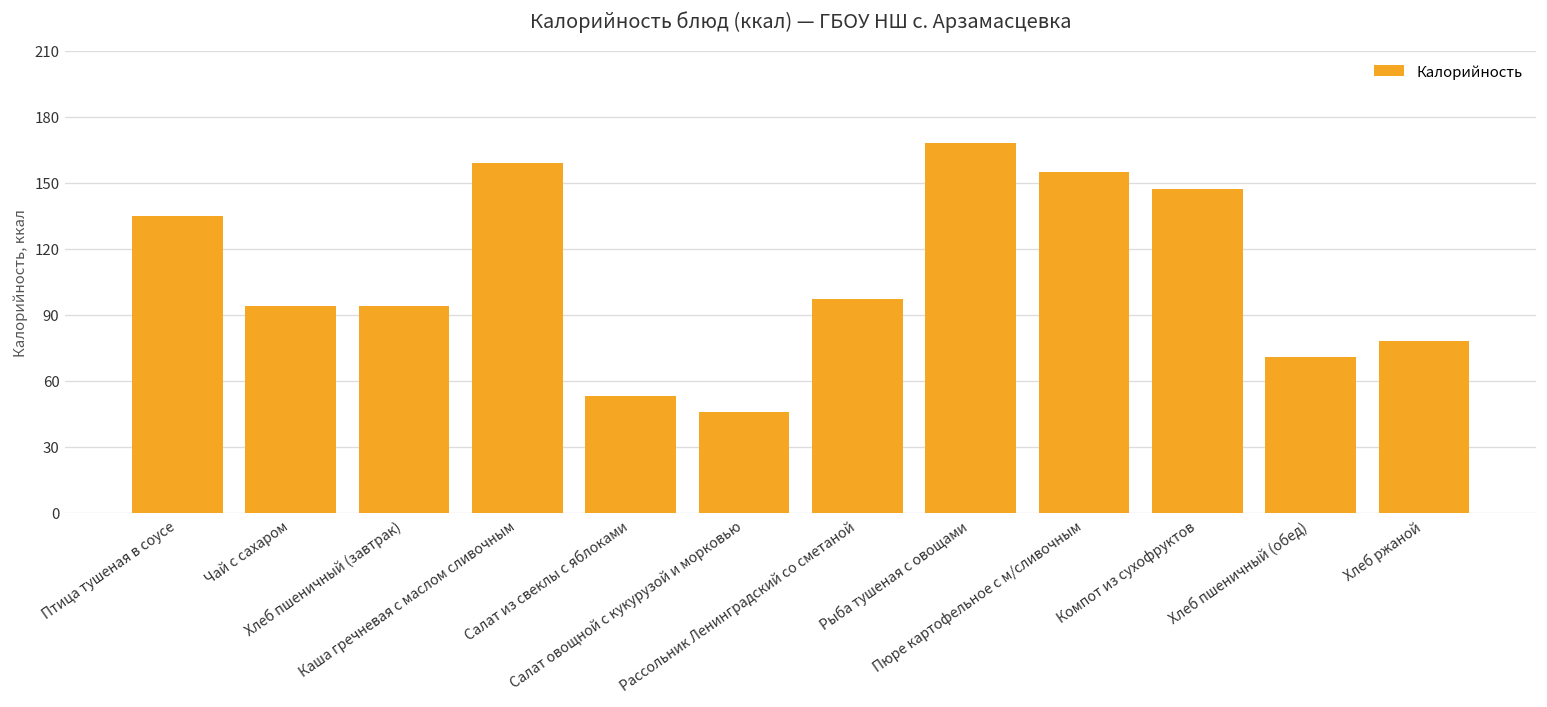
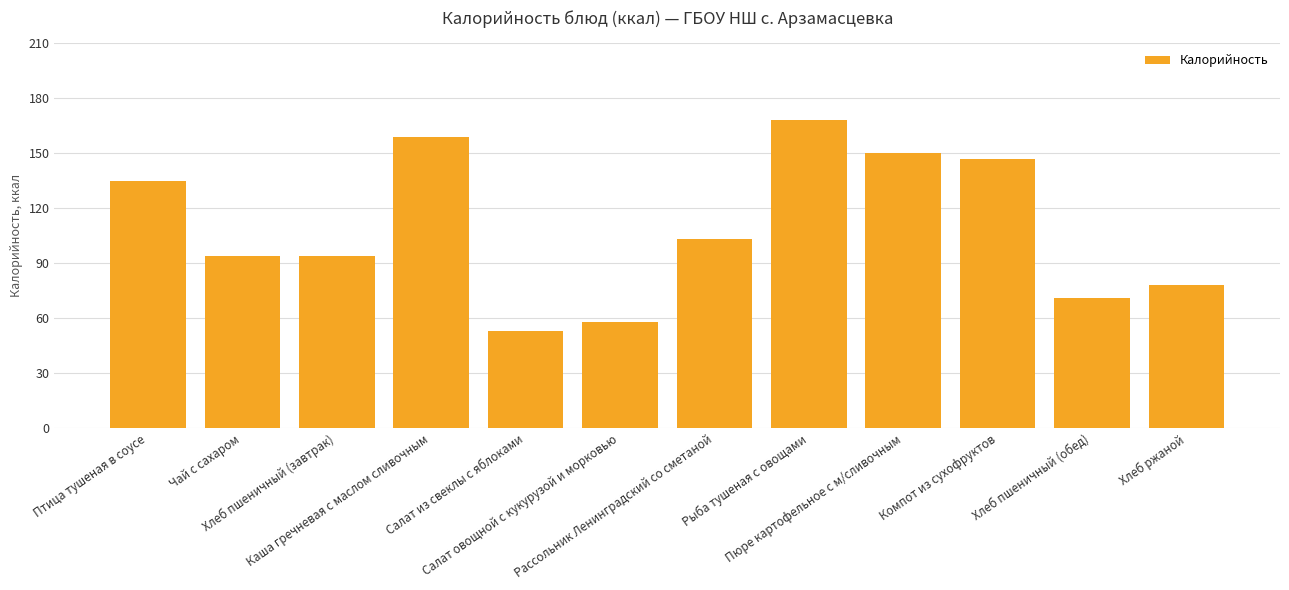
Салат овощной с кукурузой и морковью: 46 -> 58
Рассольник Ленинградский со сметаной: 97 -> 103
Пюре картофельное с м/сливочным: 155 -> 150
